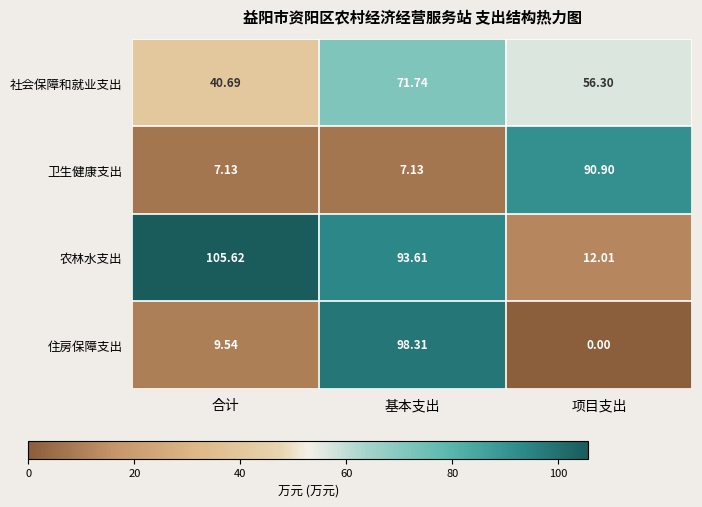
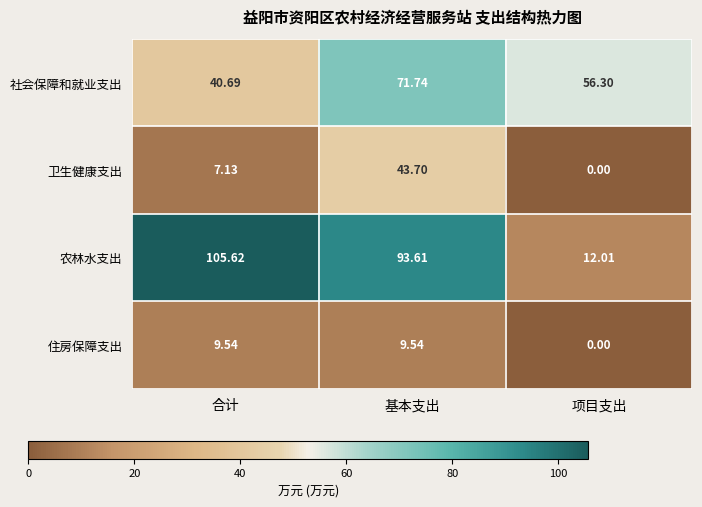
卫生健康支出, 基本支出: 7.13 -> 43.70
卫生健康支出, 项目支出: 90.90 -> 0.00
住房保障支出, 基本支出: 98.31 -> 9.54
